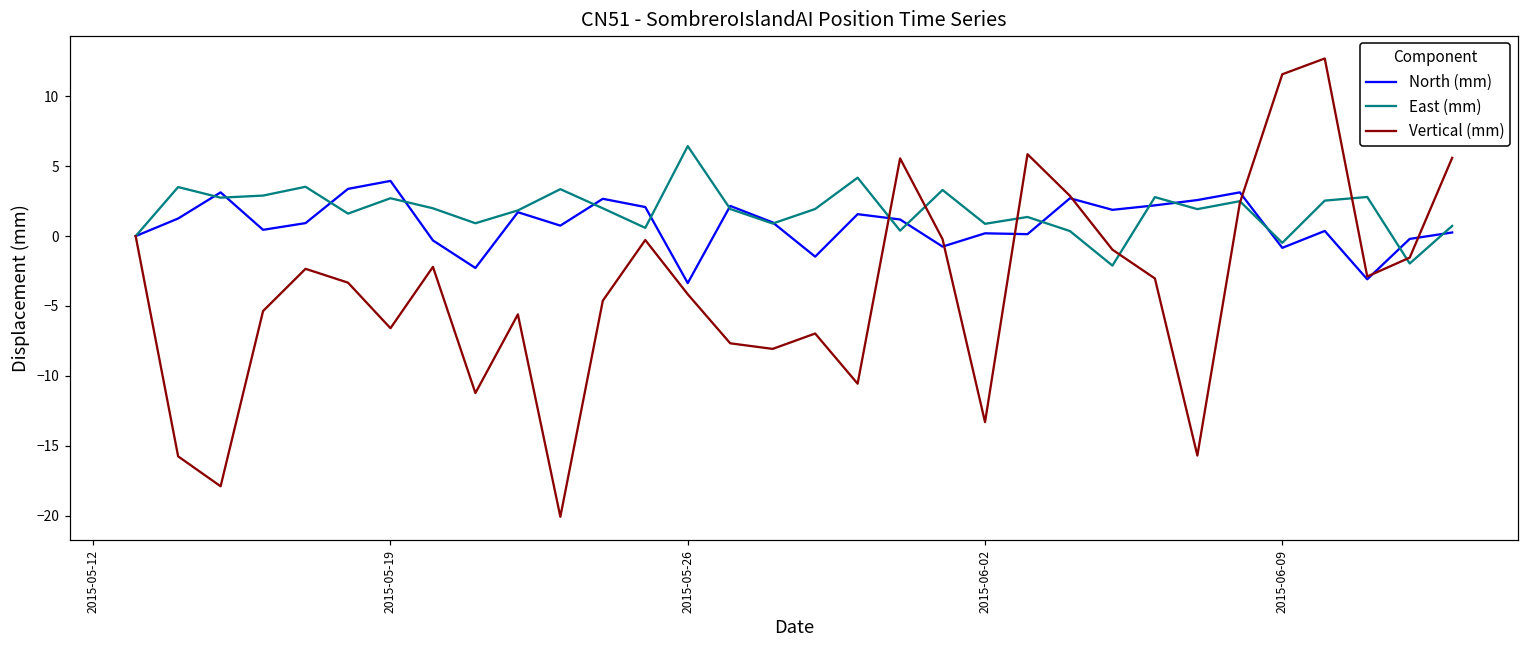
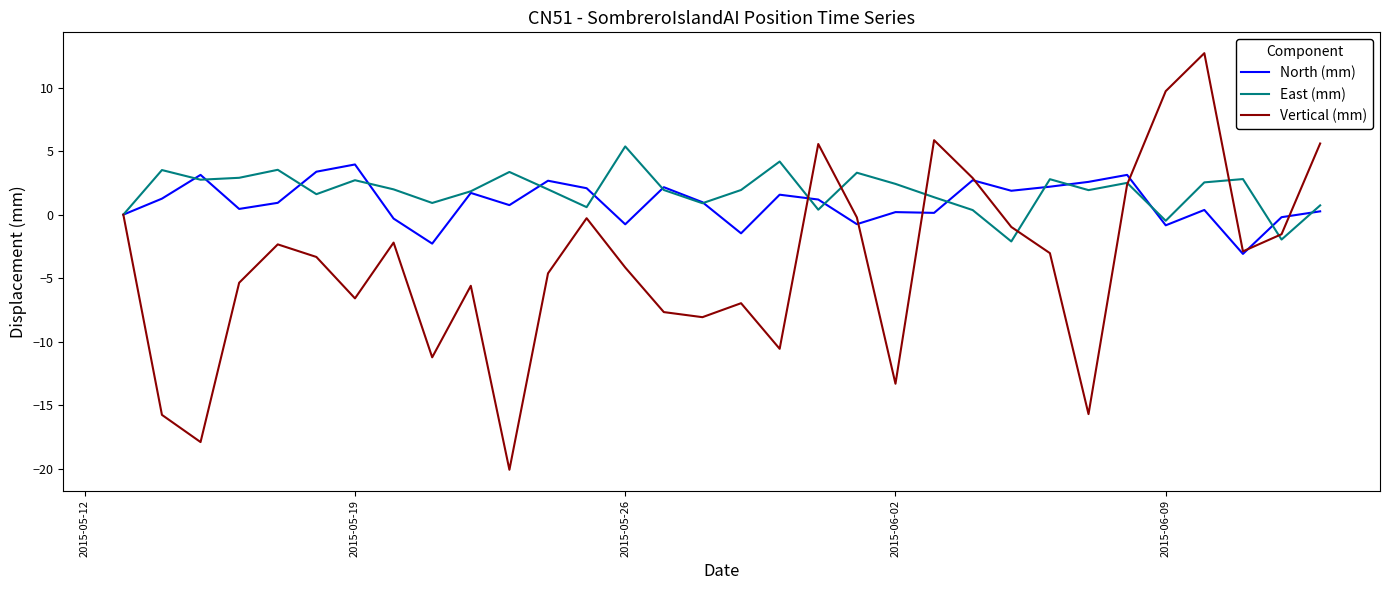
North (mm), 2015-05-26: -3.4 -> -0.8
East (mm), 2015-05-26: 6.4 -> 5.4
East (mm), 2015-06-02: 0.9 -> 2.4
Vertical (mm), 2015-06-09: 11.6 -> 9.7
